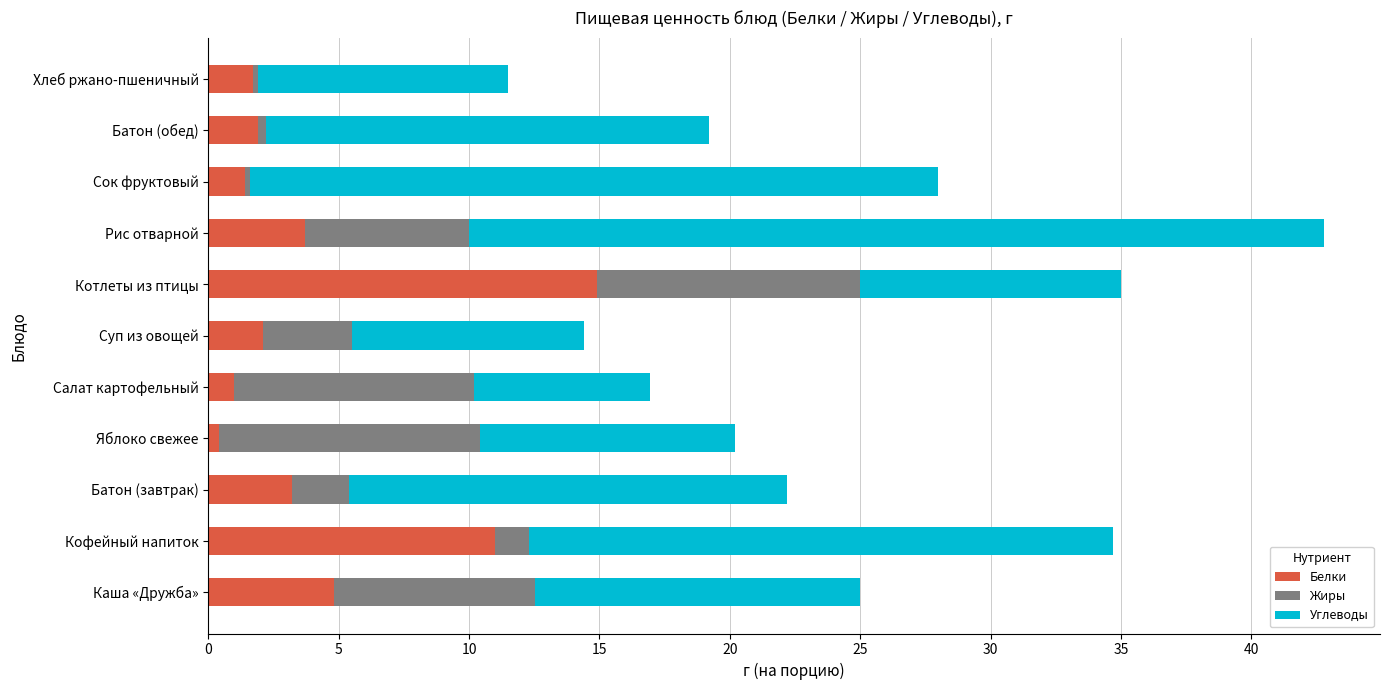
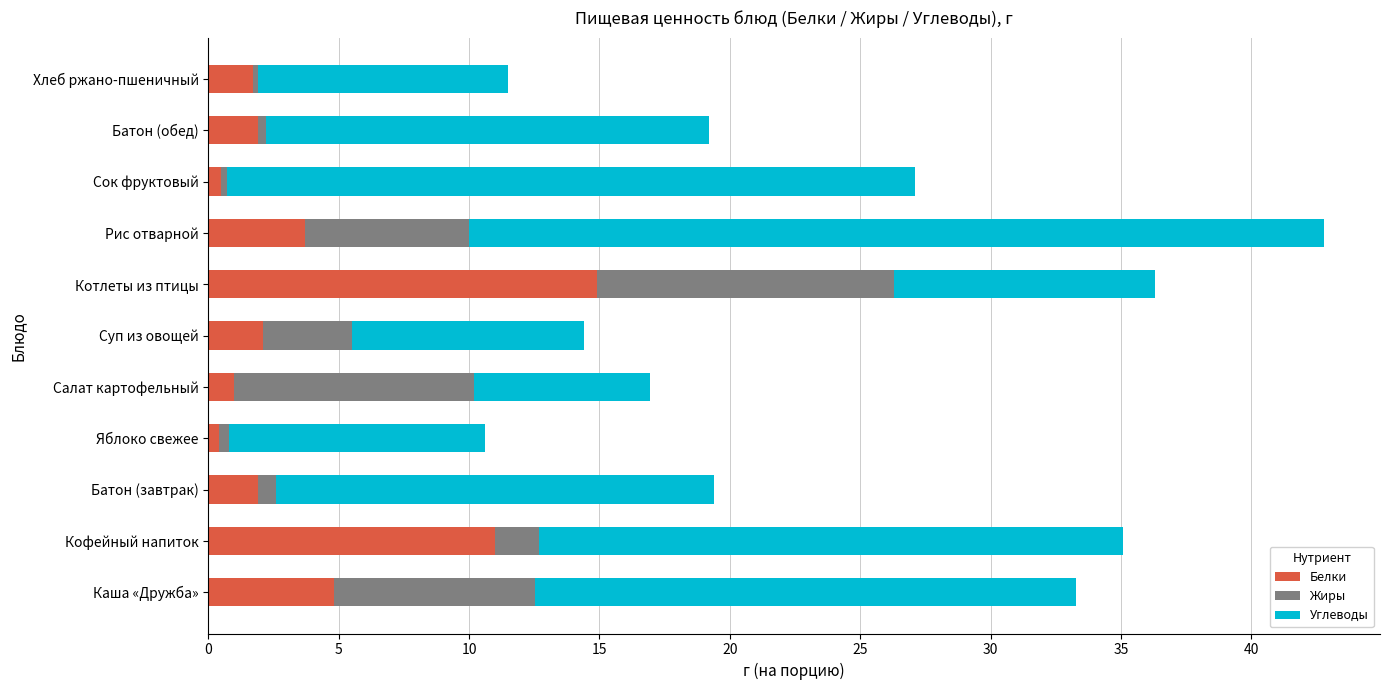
Белки, Сок фруктовый: 1.4 -> 0.5
Жиры, Котлеты из птицы: 10.1 -> 11.4
Жиры, Яблоко свежее: 10.0 -> 0.4
Белки, Батон (завтрак): 3.2 -> 1.9
Жиры, Батон (завтрак): 2.2 -> 0.7
Жиры, Кофейный напиток: 1.3 -> 1.7
Углеводы, Каша «Дружба»: 12.5 -> 20.8
